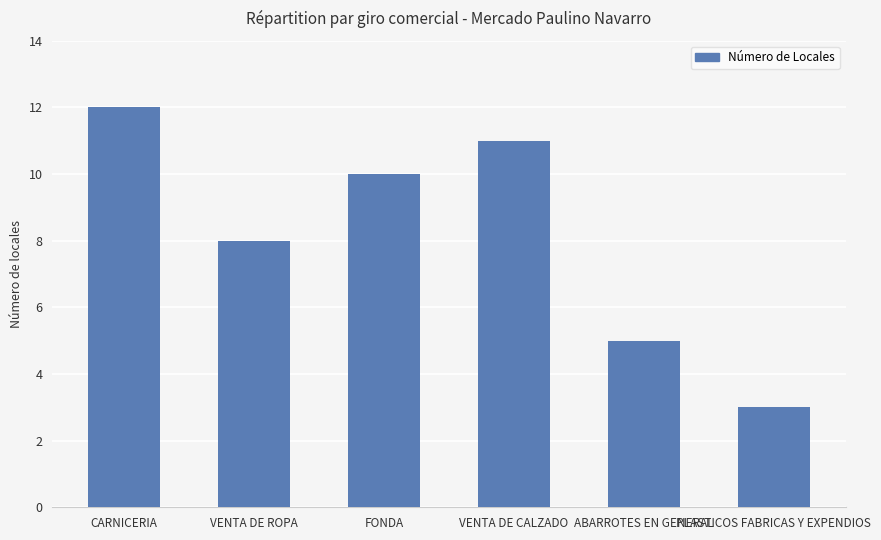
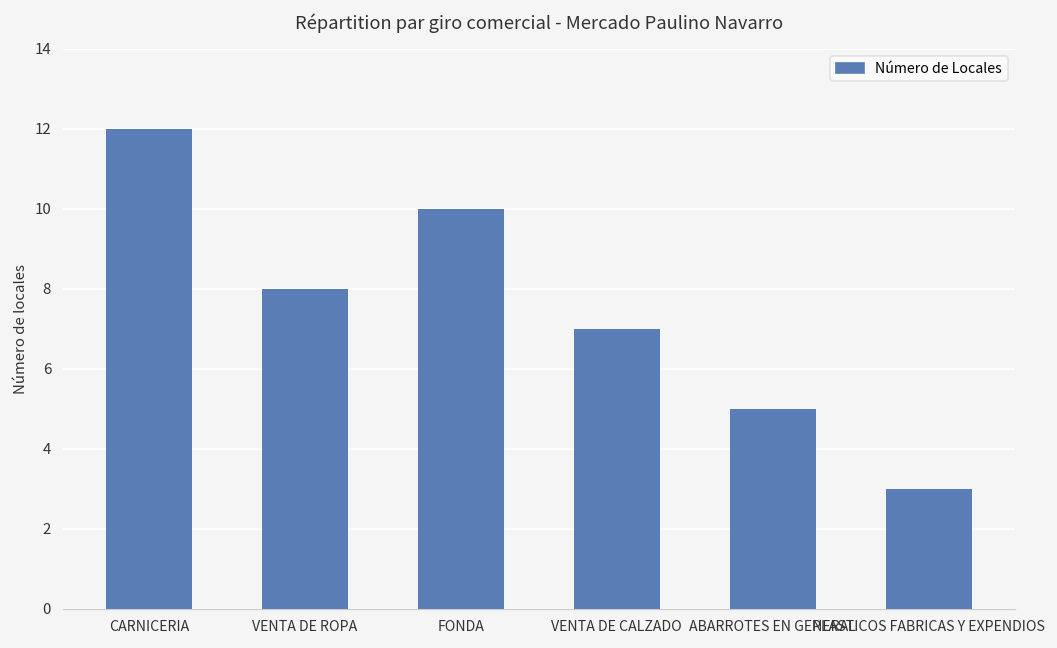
VENTA DE CALZADO: 11 -> 7
